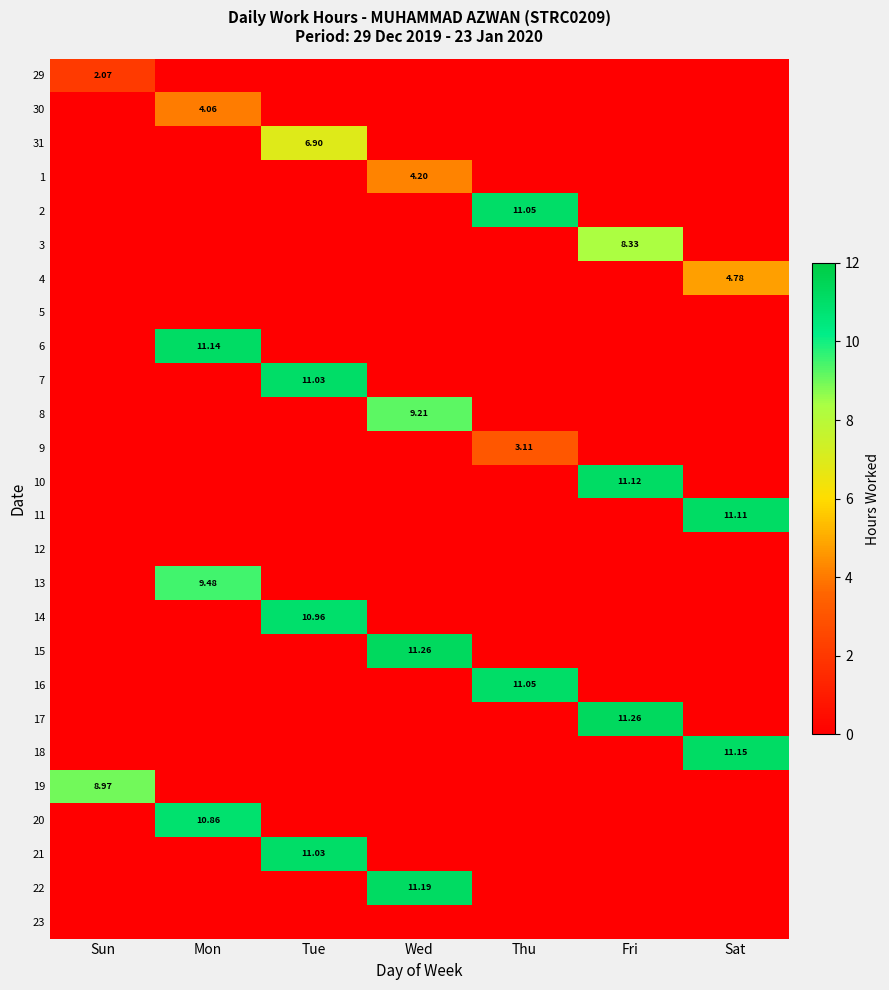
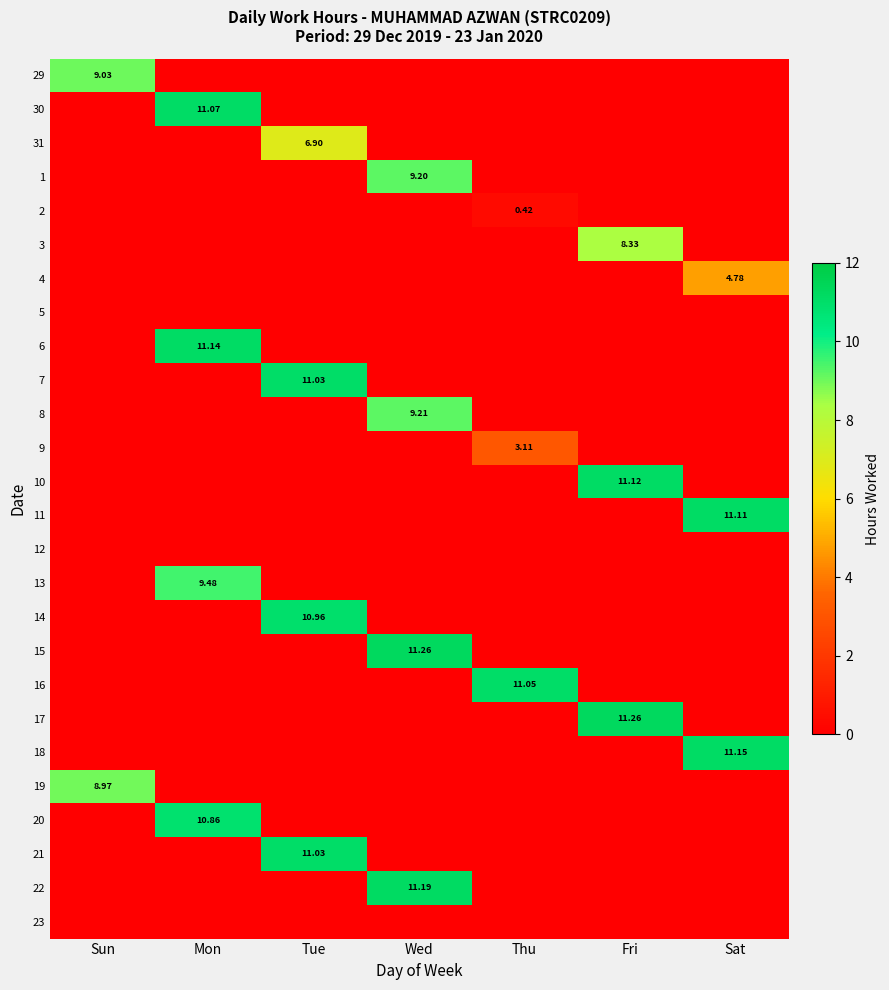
29, Sun: 2.07 -> 9.03
30, Mon: 4.06 -> 11.07
1, Wed: 4.20 -> 9.20
2, Thu: 11.05 -> 0.42
